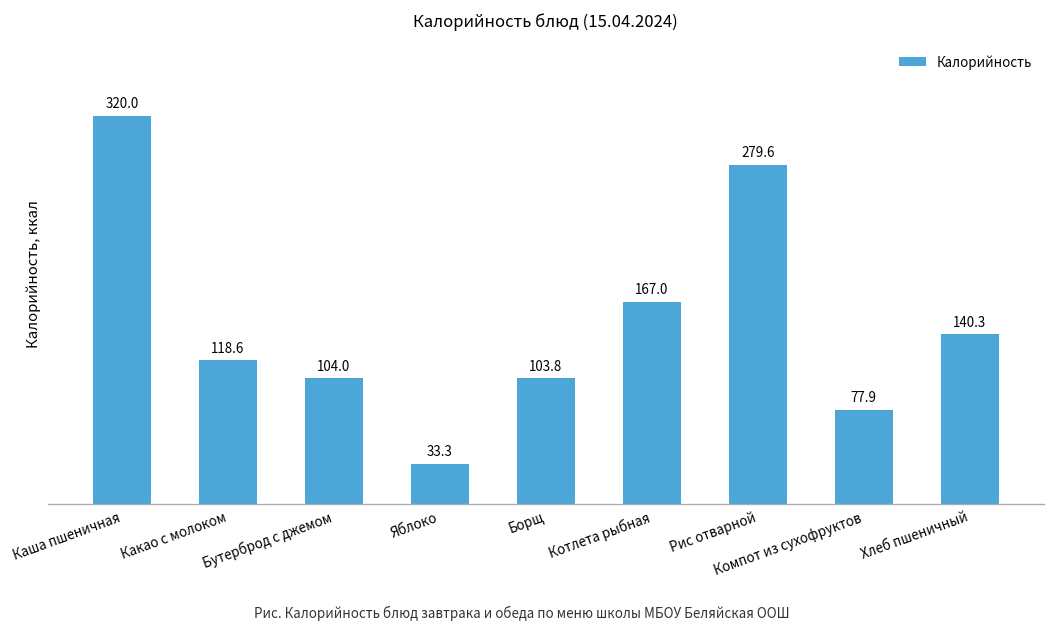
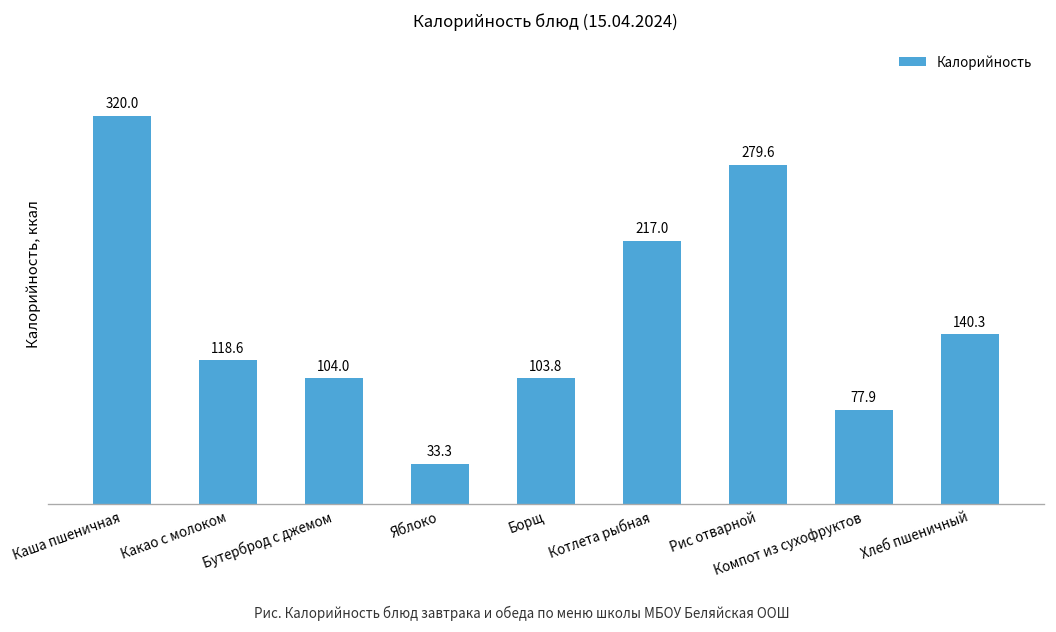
Котлета рыбная: 167.0 -> 217.0
